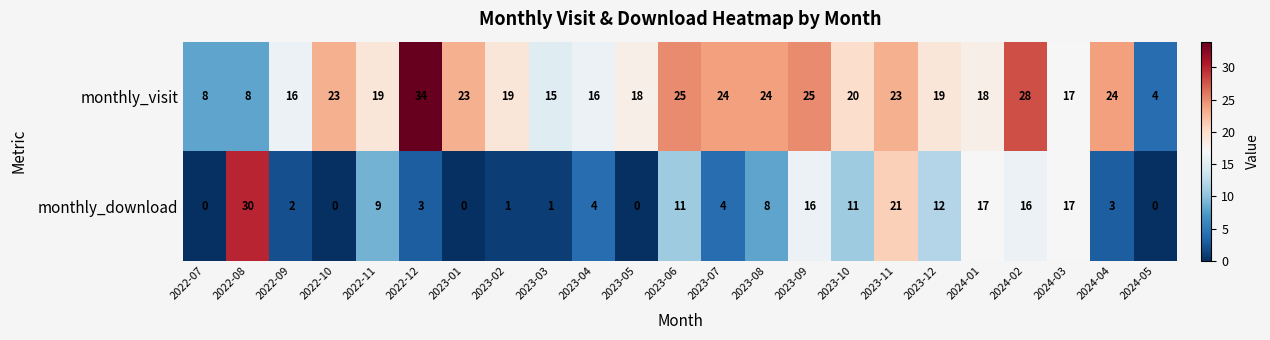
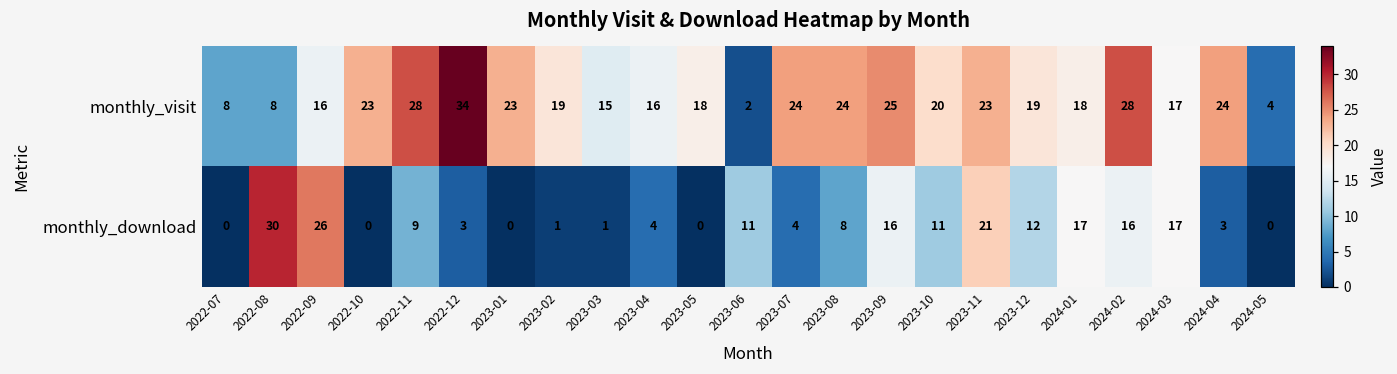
monthly_visit, 2022-11: 19 -> 28
monthly_visit, 2023-06: 25 -> 2
monthly_download, 2022-09: 2 -> 26
